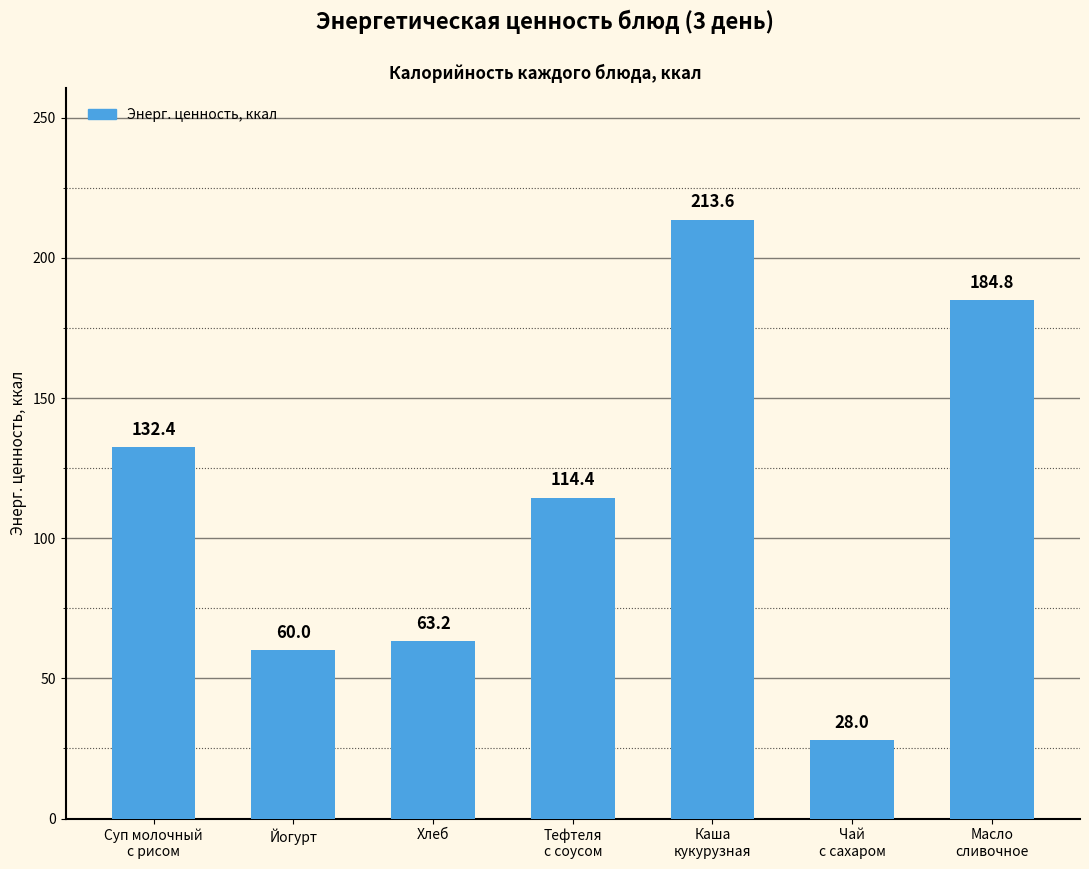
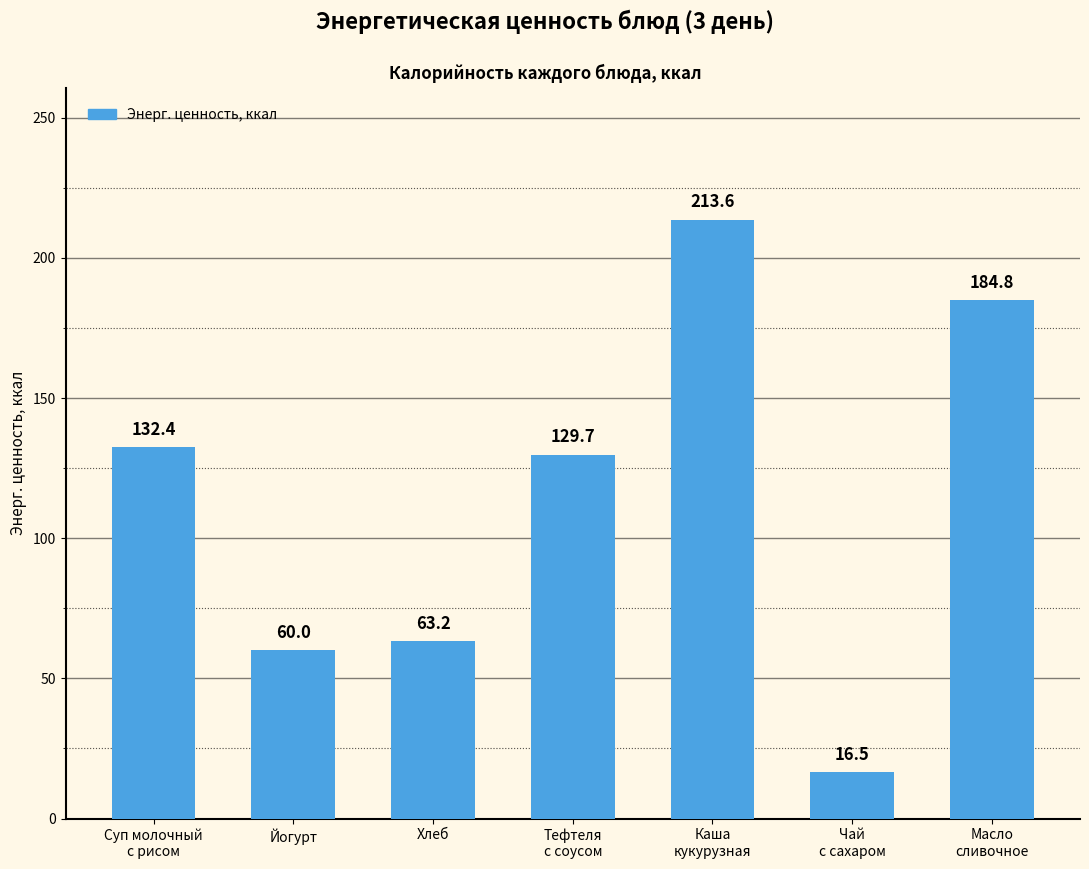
Тефтеля с соусом: 114.4 -> 129.7
Чай с сахаром: 28.0 -> 16.5
